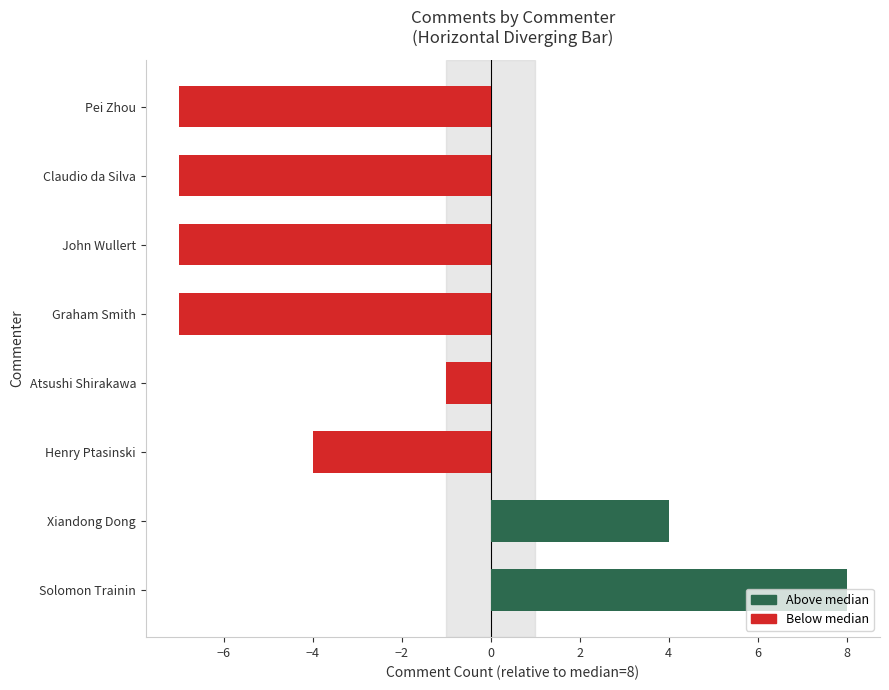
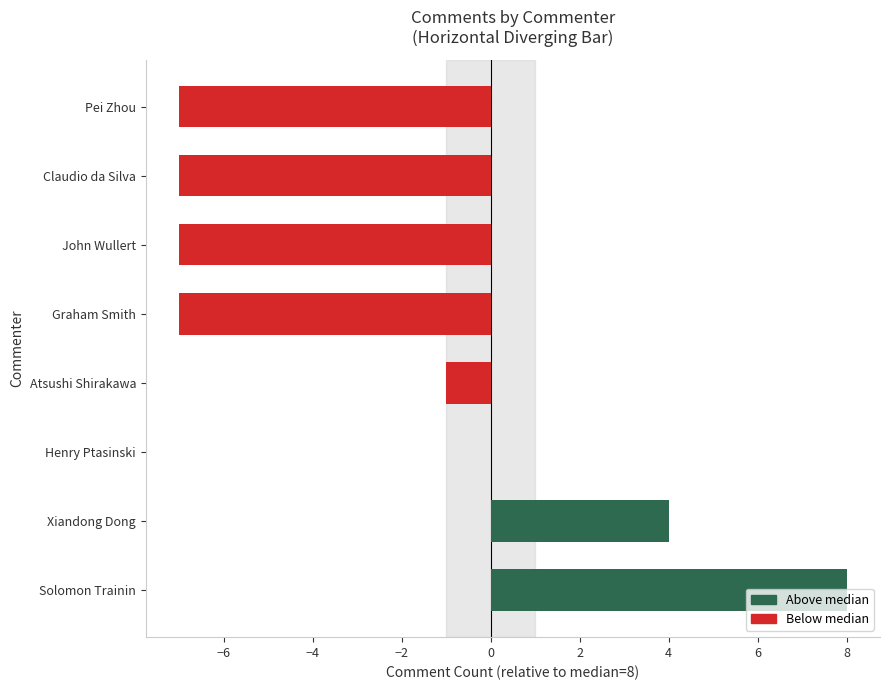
Henry Ptasinski: -4.0 -> 0.0
